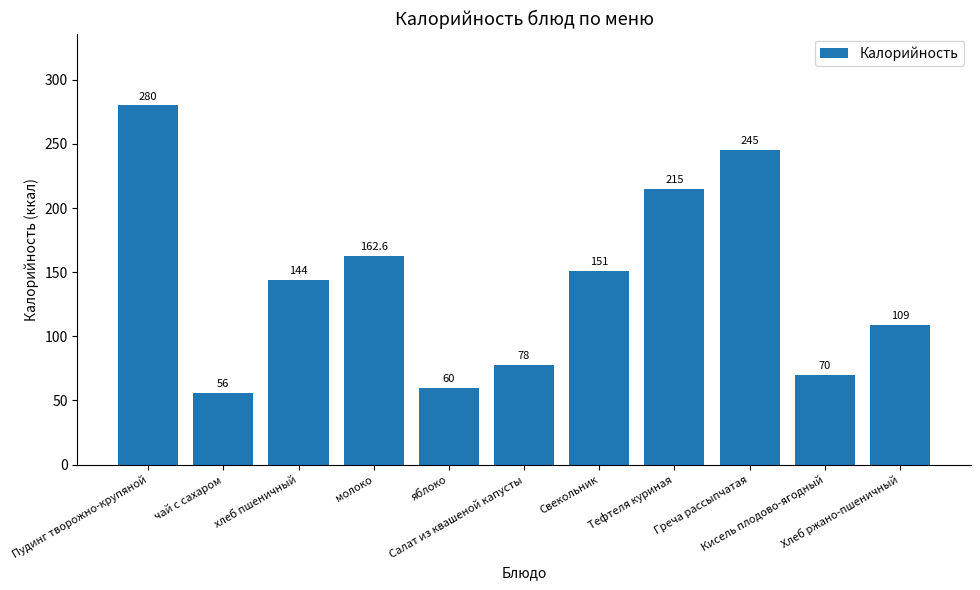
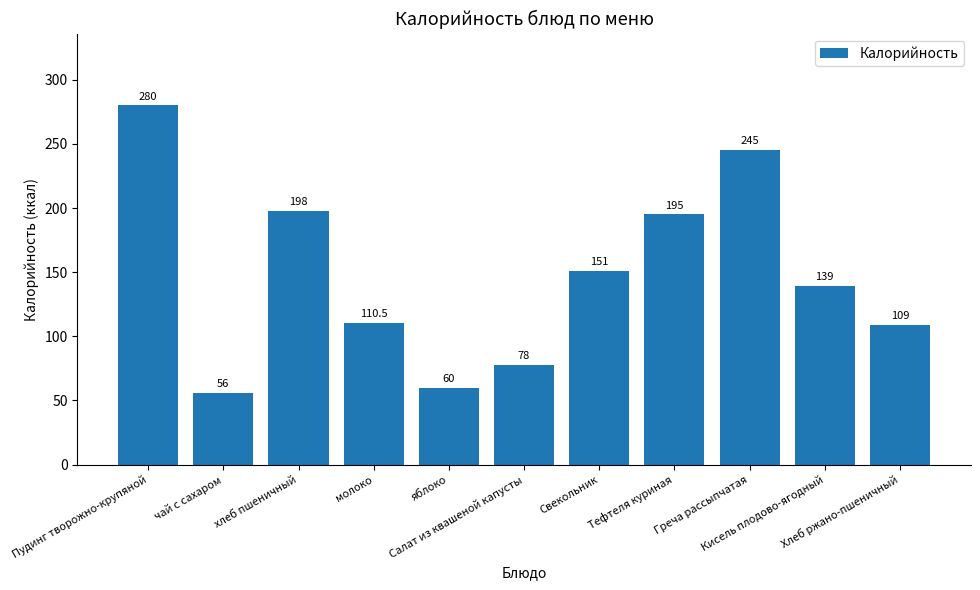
хлеб пшеничный: 144 -> 198
молоко: 162.6 -> 110.5
Тефтеля куриная: 215 -> 195
Кисель плодово-ягодный: 70 -> 139
